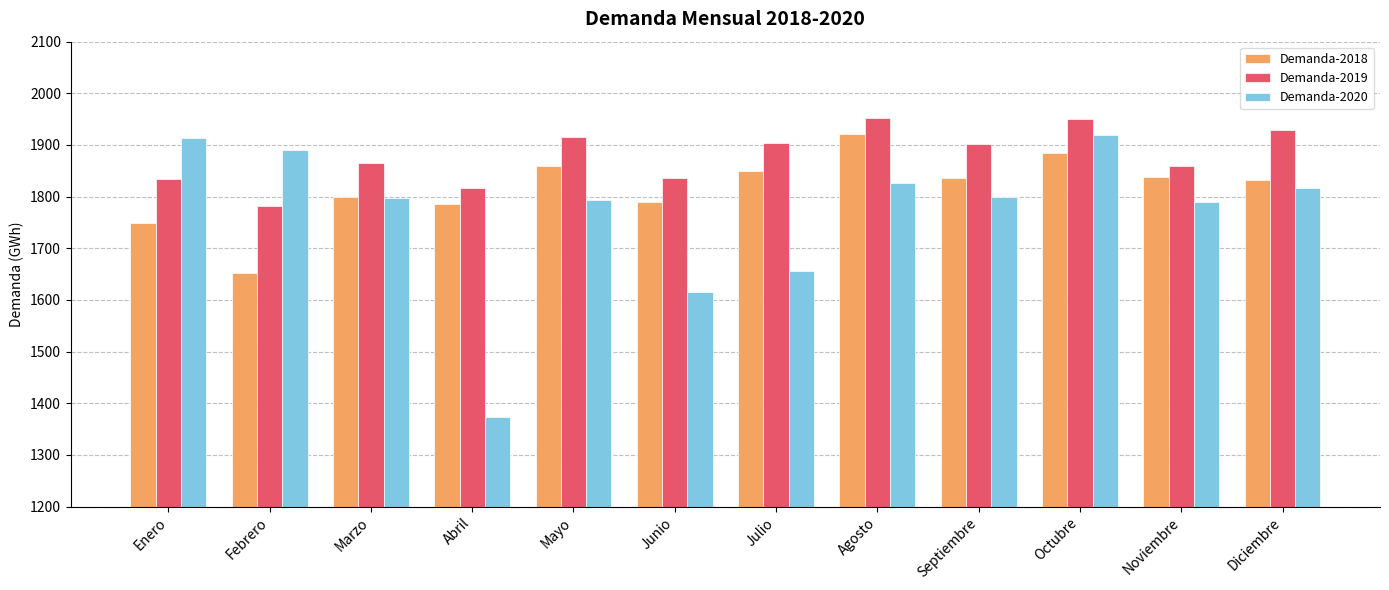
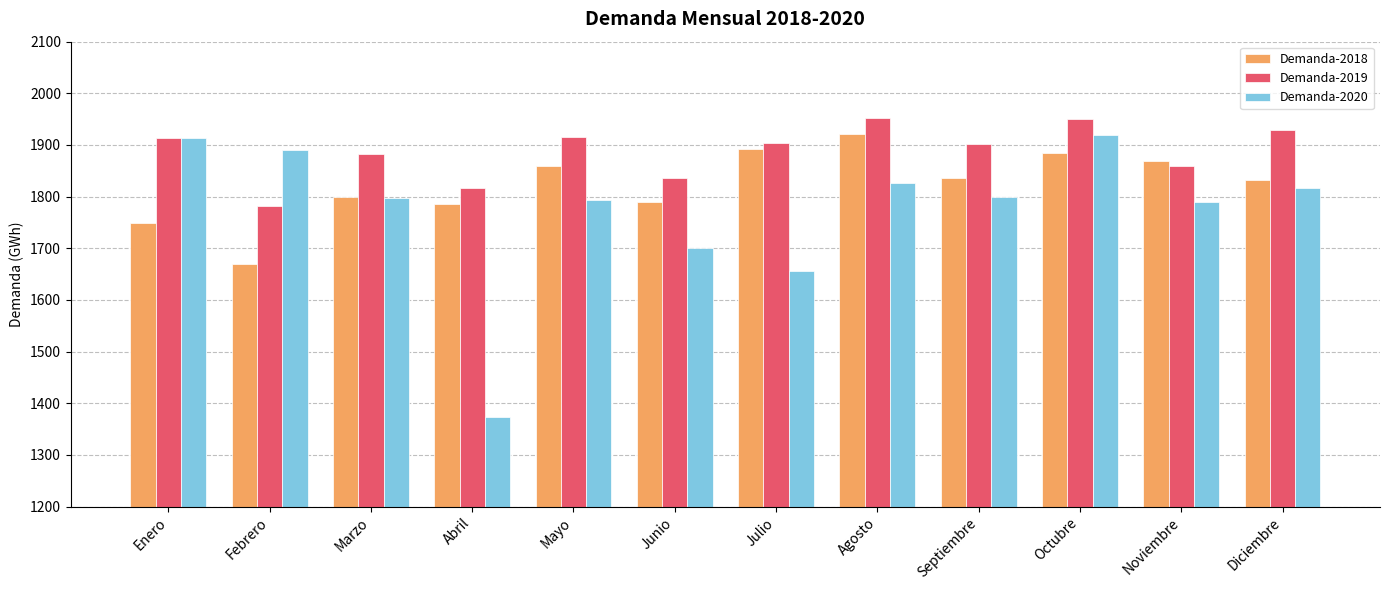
Demanda-2019, Enero: 1830 -> 1910
Demanda-2018, Febrero: 1650 -> 1670
Demanda-2019, Marzo: 1860 -> 1880
Demanda-2020, Junio: 1610 -> 1700
Demanda-2018, Julio: 1850 -> 1890
Demanda-2018, Noviembre: 1840 -> 1870
